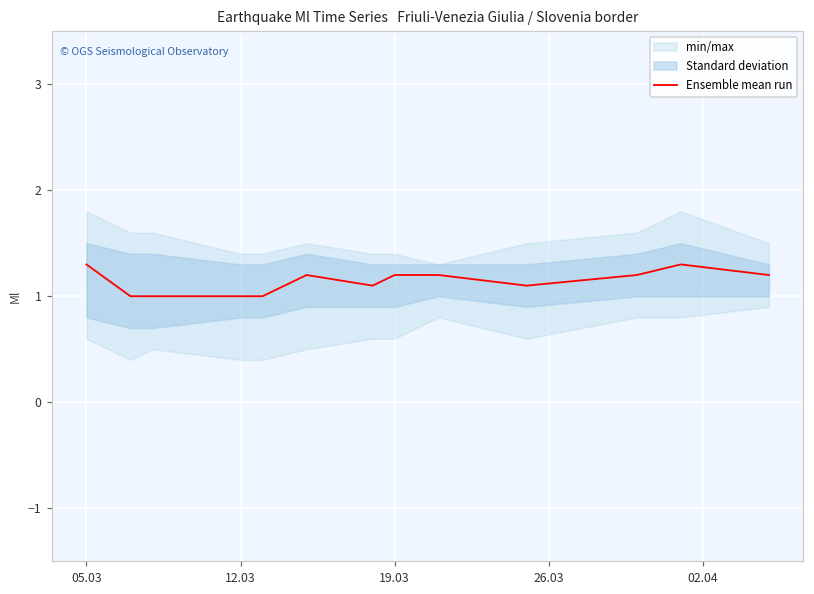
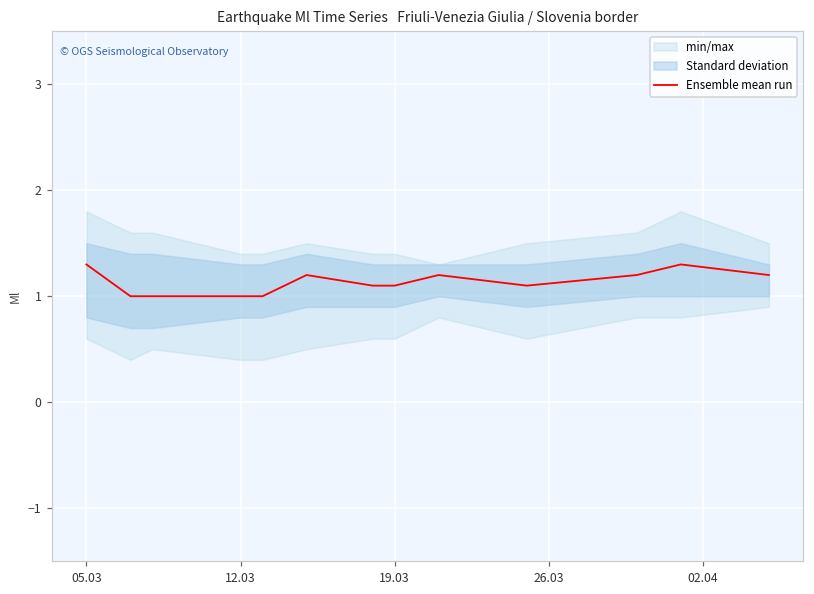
Ensemble mean run, 19.03: 1.2 -> 1.1
